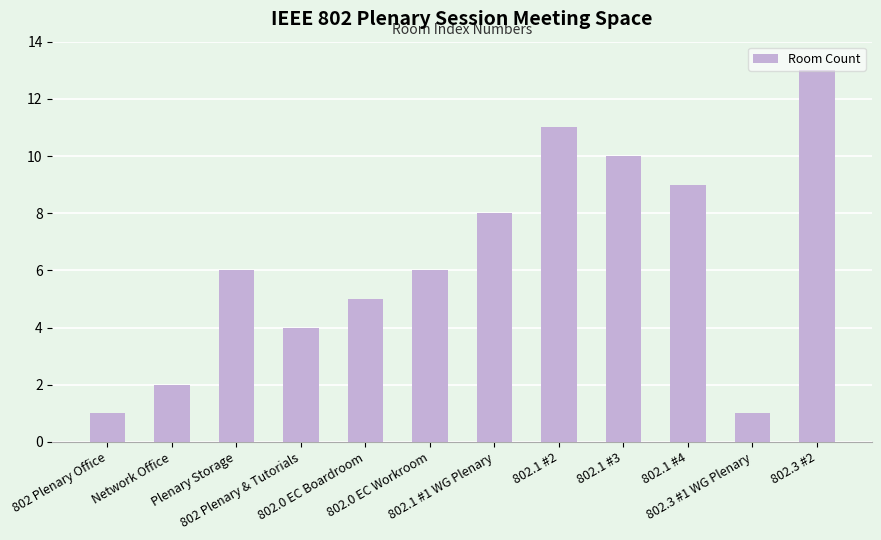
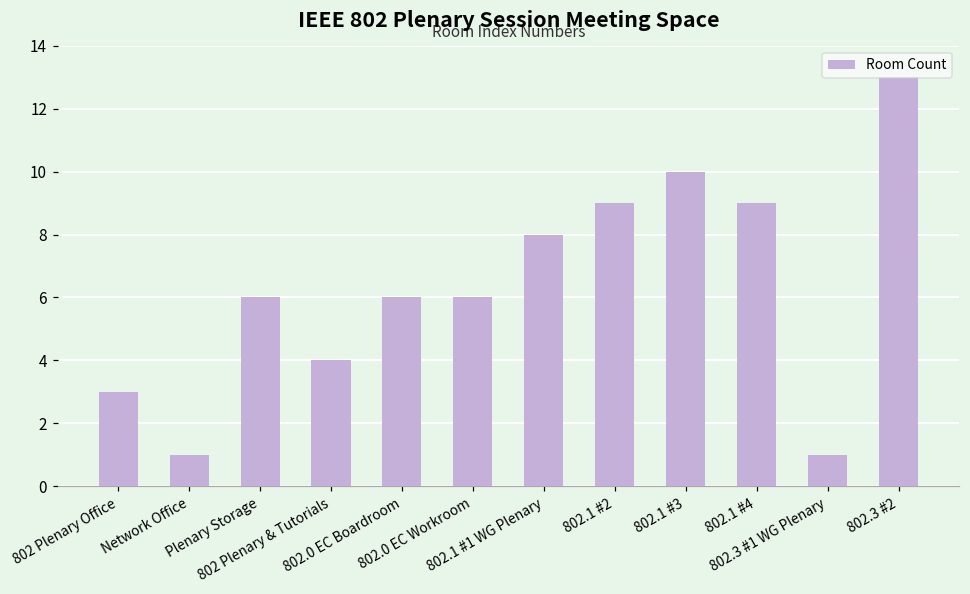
802 Plenary Office: 1 -> 3
Network Office: 2 -> 1
802.0 EC Boardroom: 5 -> 6
802.1 #2: 11 -> 9
